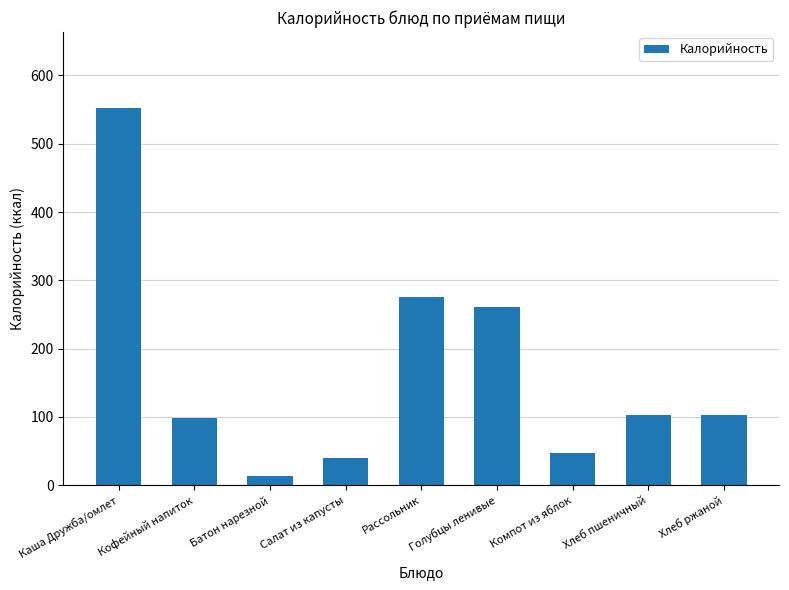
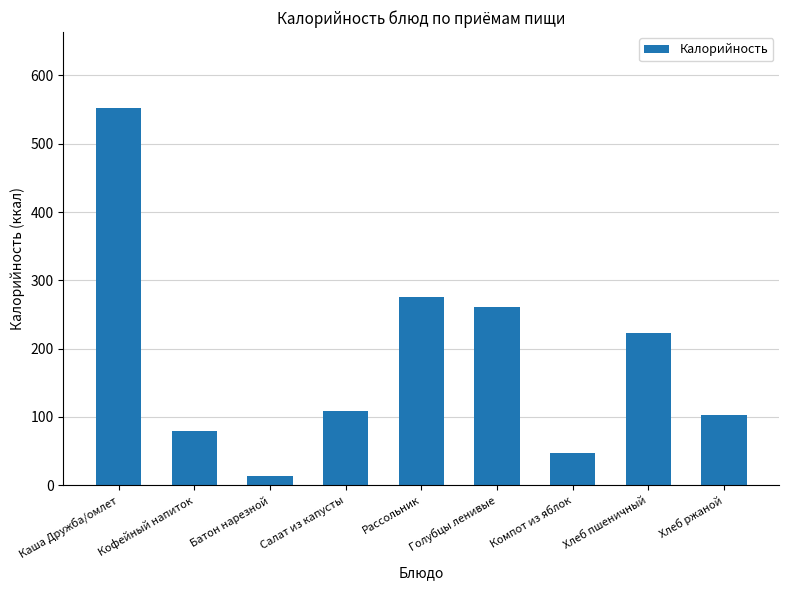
Кофейный напиток: 100 -> 80
Салат из капусты: 40 -> 110
Хлеб пшеничный: 100 -> 220
